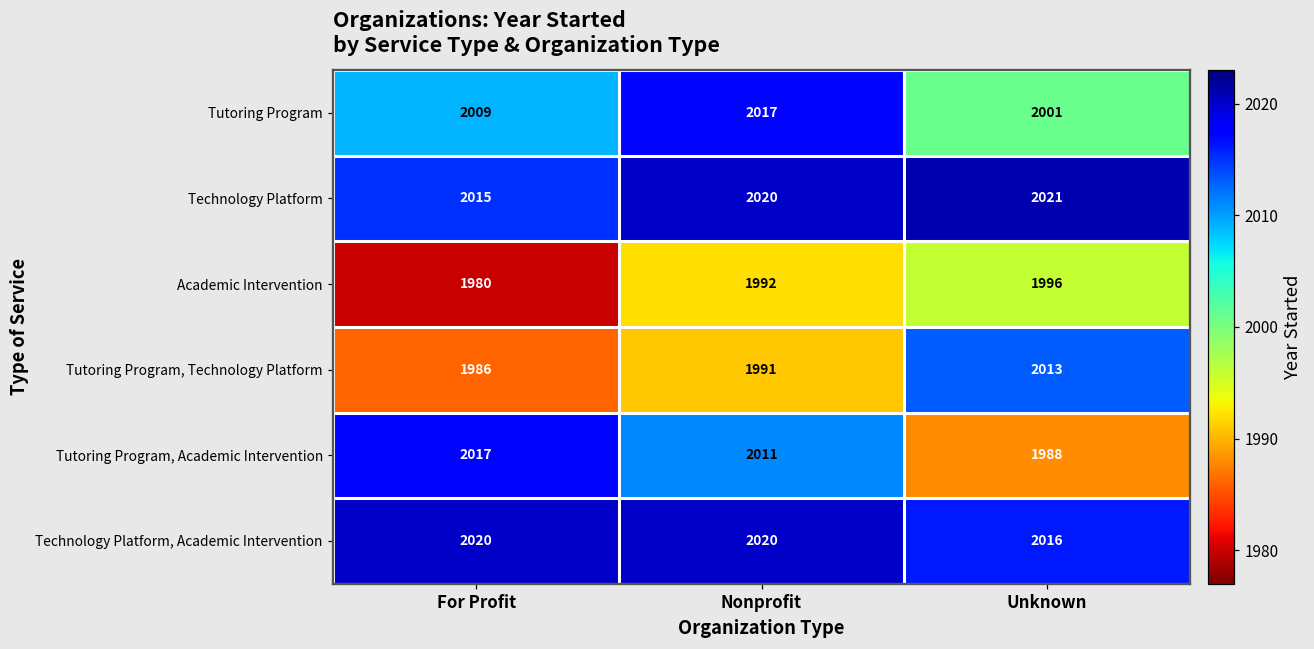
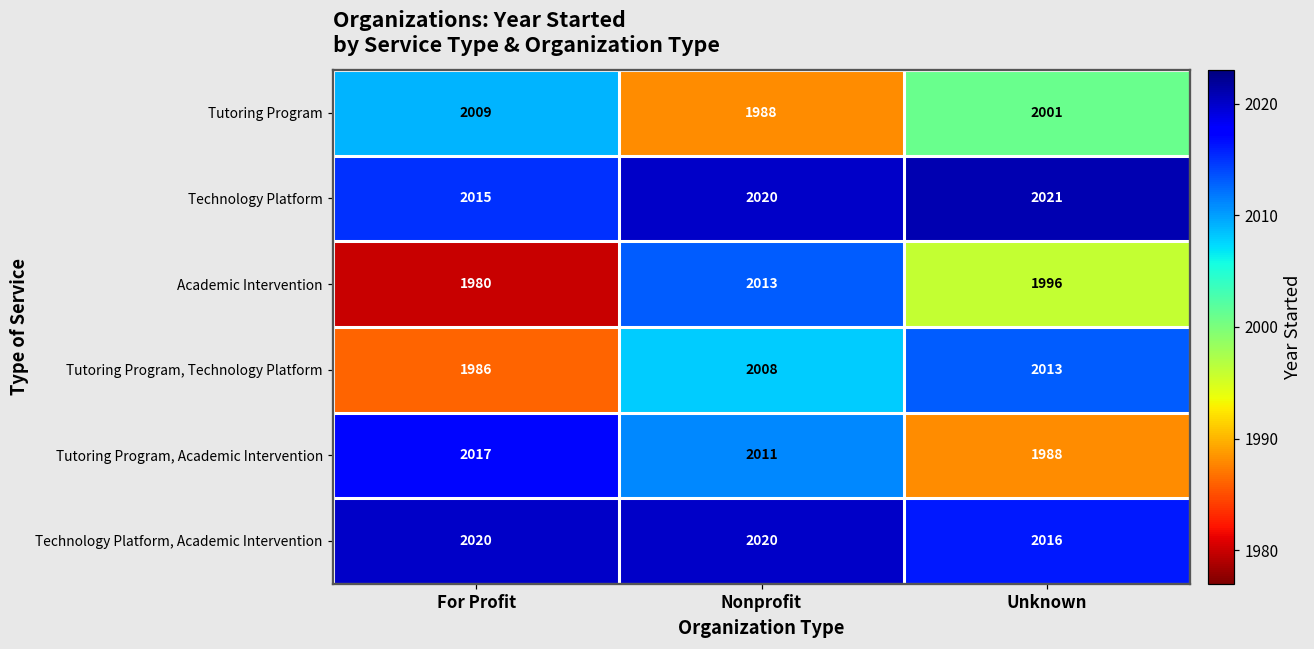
Tutoring Program, Nonprofit: 2017 -> 1988
Academic Intervention, Nonprofit: 1992 -> 2013
Tutoring Program, Technology Platform, Nonprofit: 1991 -> 2008
